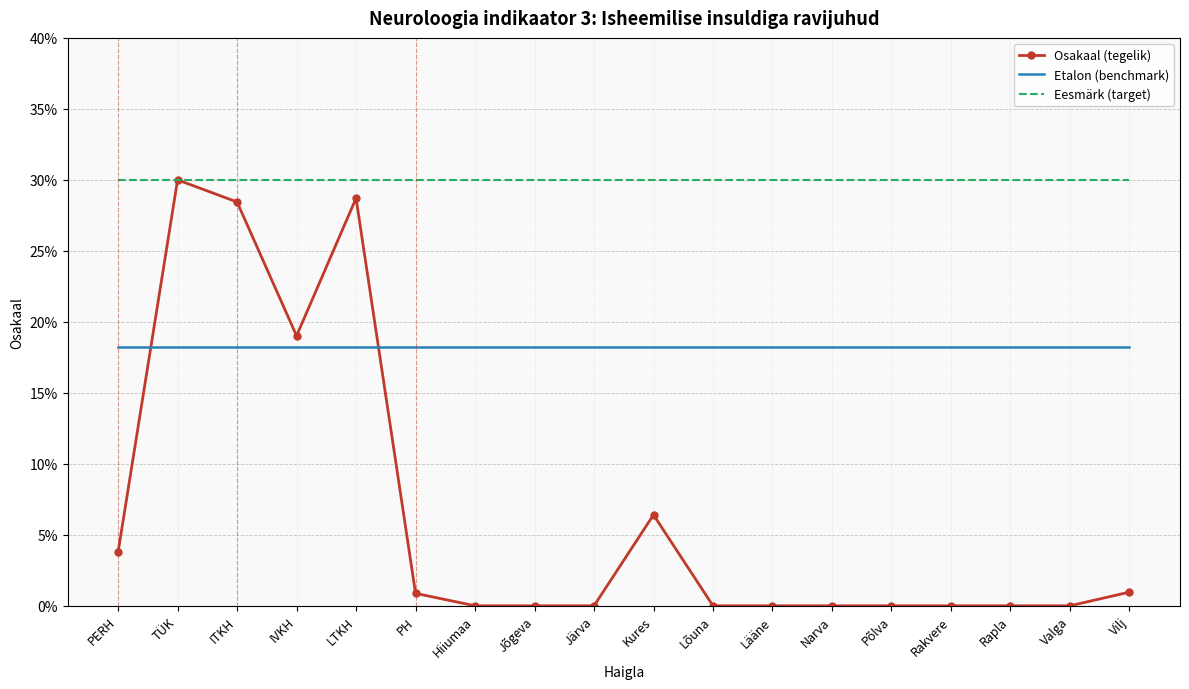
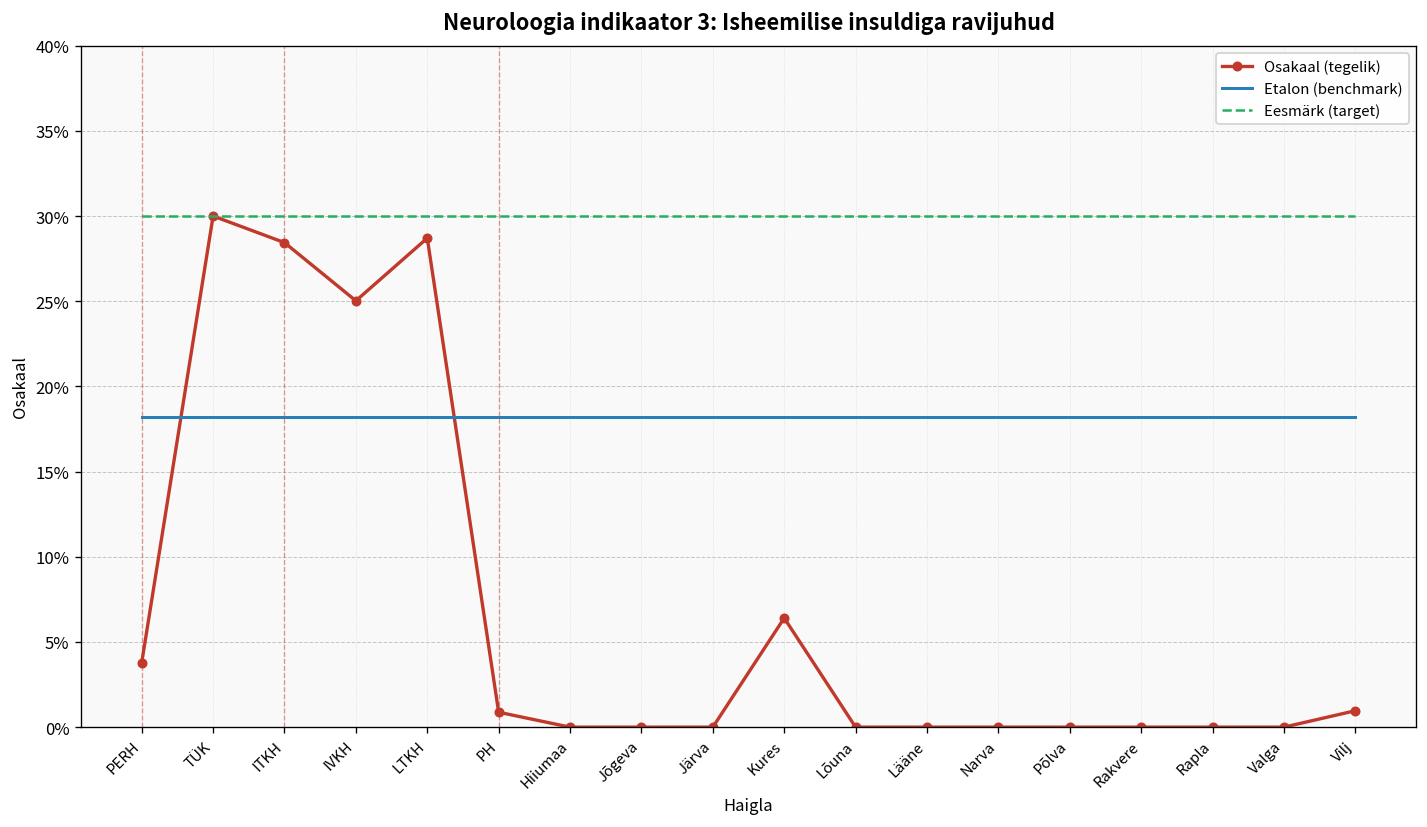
Osakaal (tegelik), IVKH: 19.0% -> 25.0%
